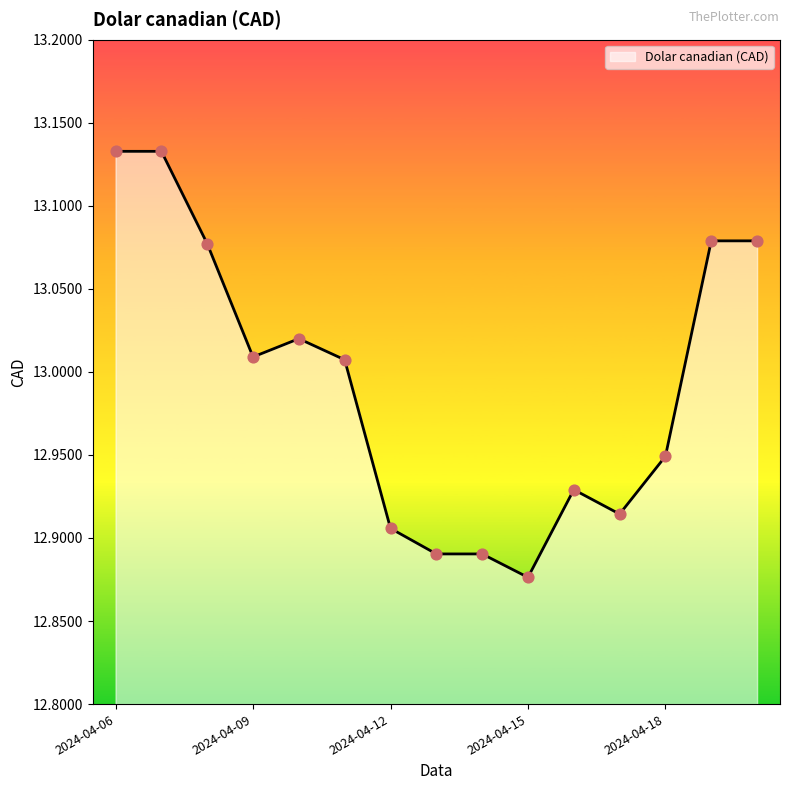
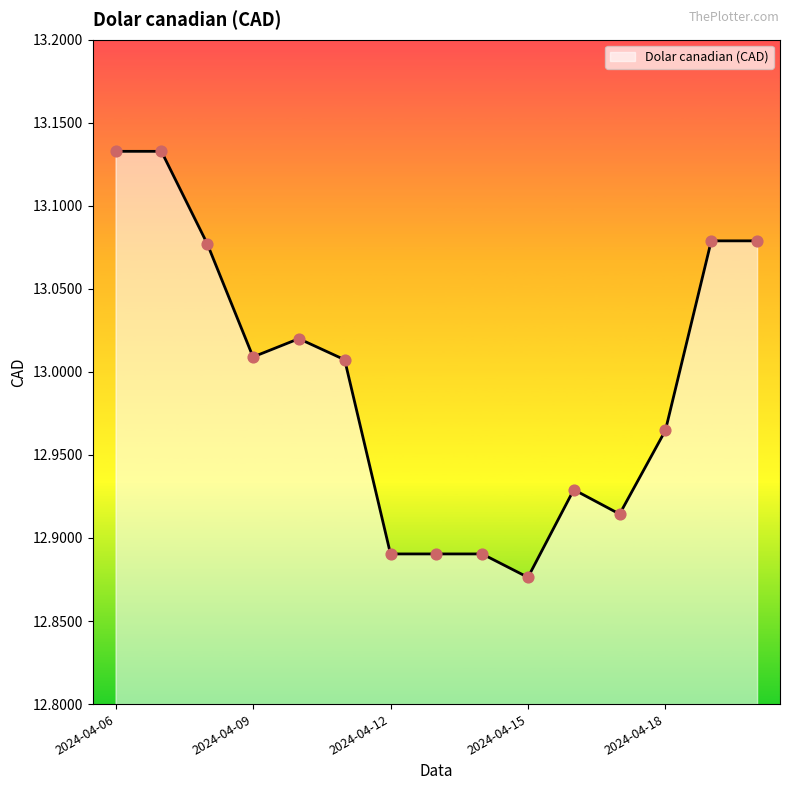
2024-04-12: 12.906 -> 12.890
2024-04-18: 12.949 -> 12.965
